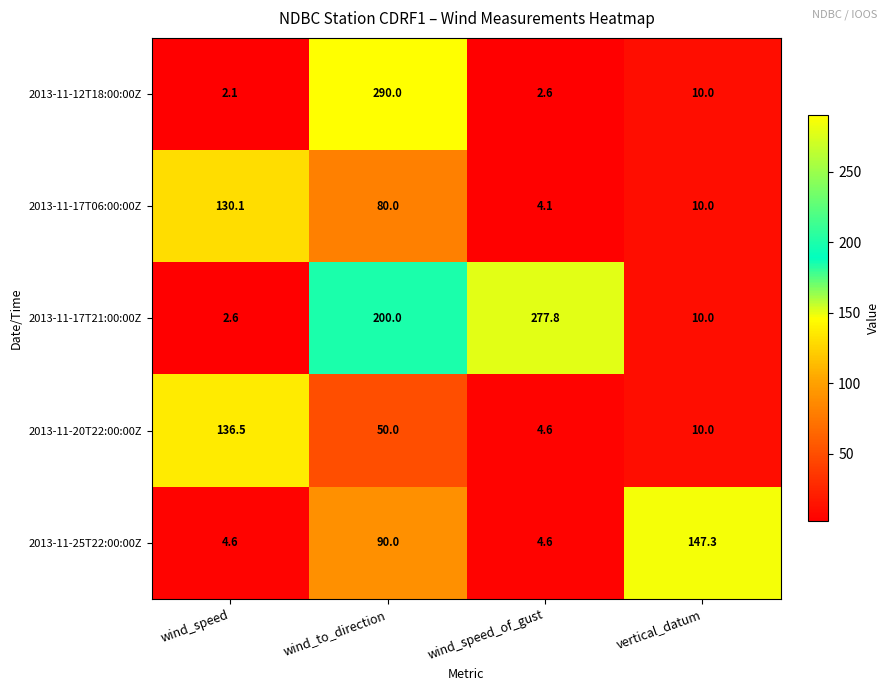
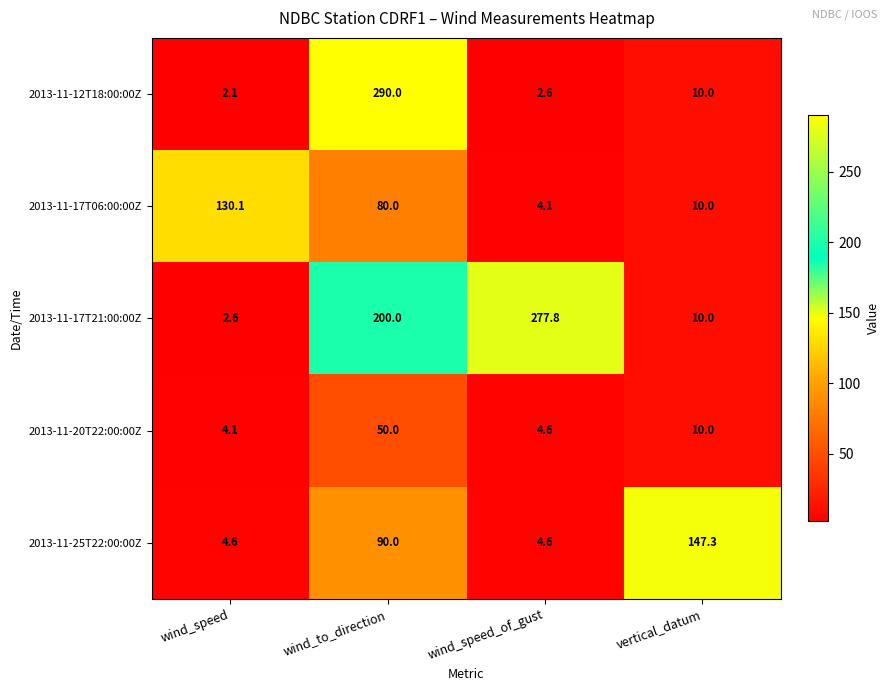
2013-11-20T22:00:00Z, wind_speed: 136.5 -> 4.1
